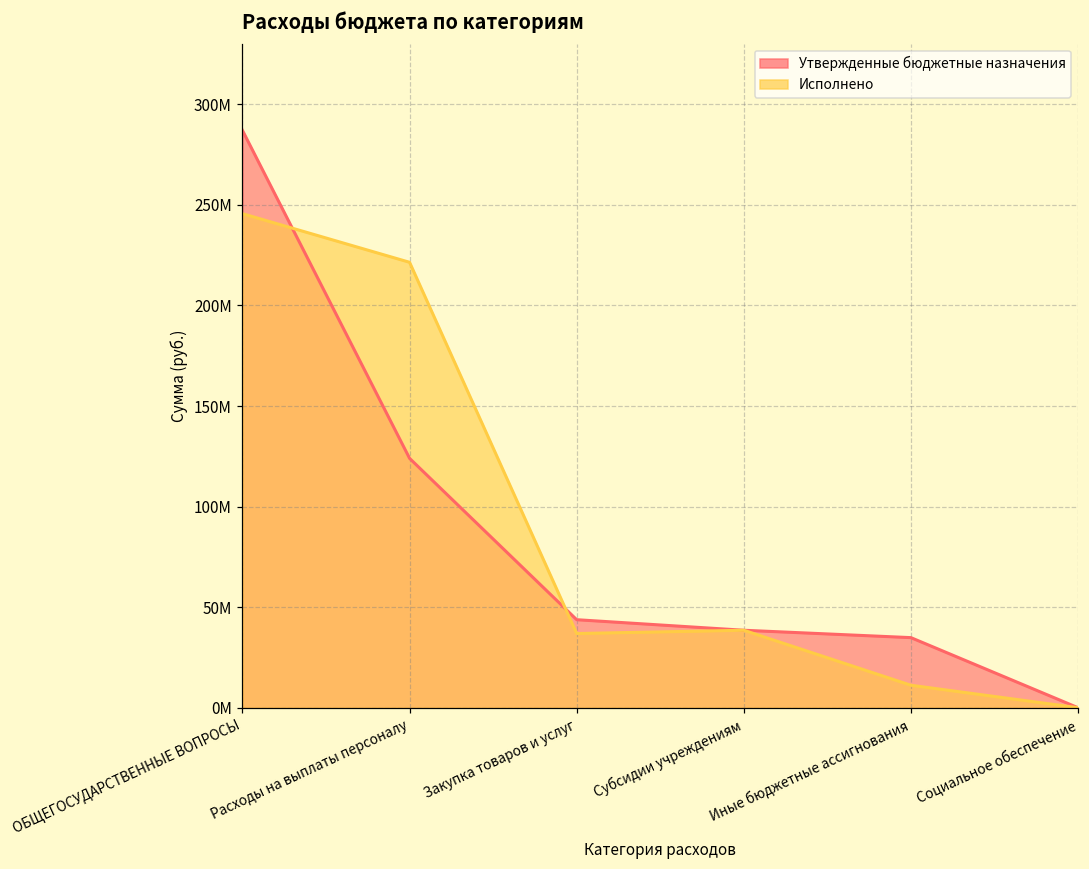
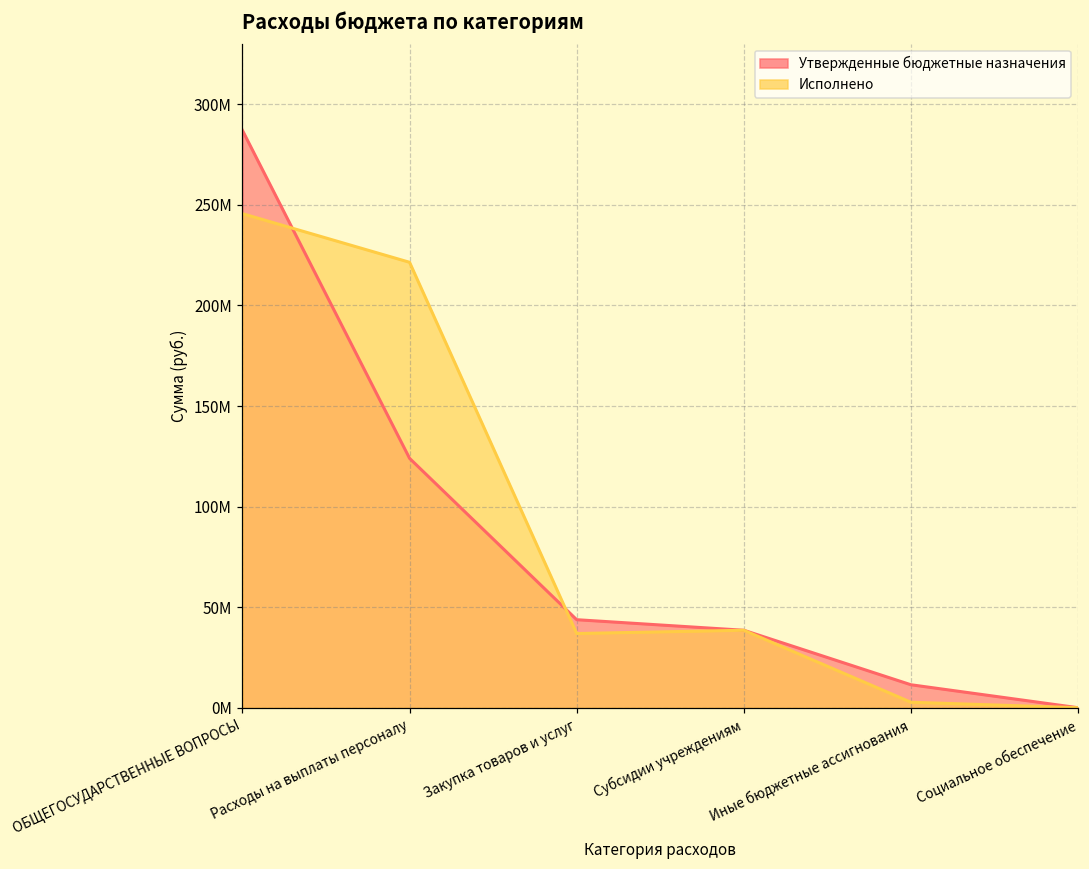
Утвержденные бюджетные назначения, Иные бюджетные ассигнования: 35000000 -> 11000000
Исполнено, Иные бюджетные ассигнования: 11000000 -> 3000000
